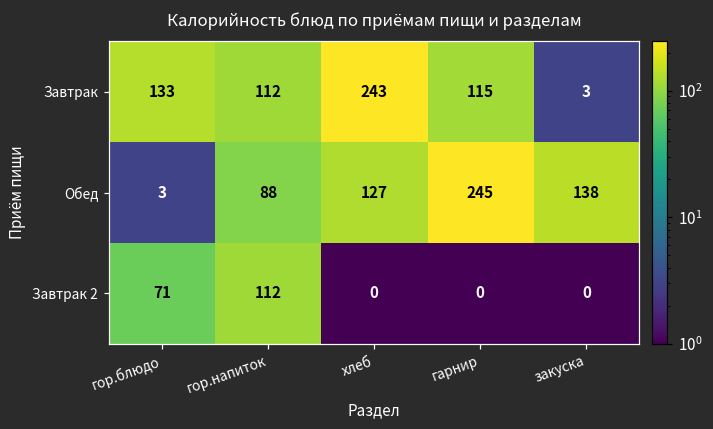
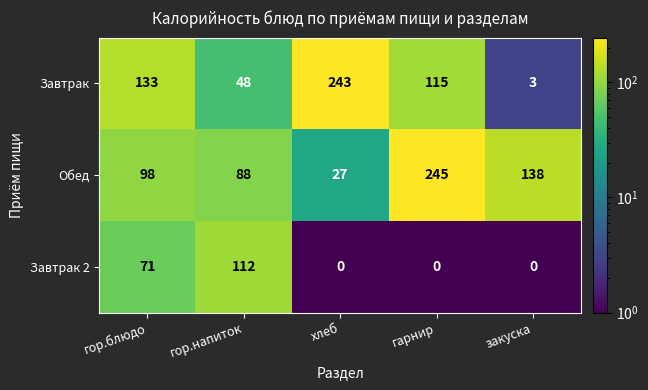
Завтрак, гор.напиток: 112 -> 48
Обед, гор.блюдо: 3 -> 98
Обед, хлеб: 127 -> 27
